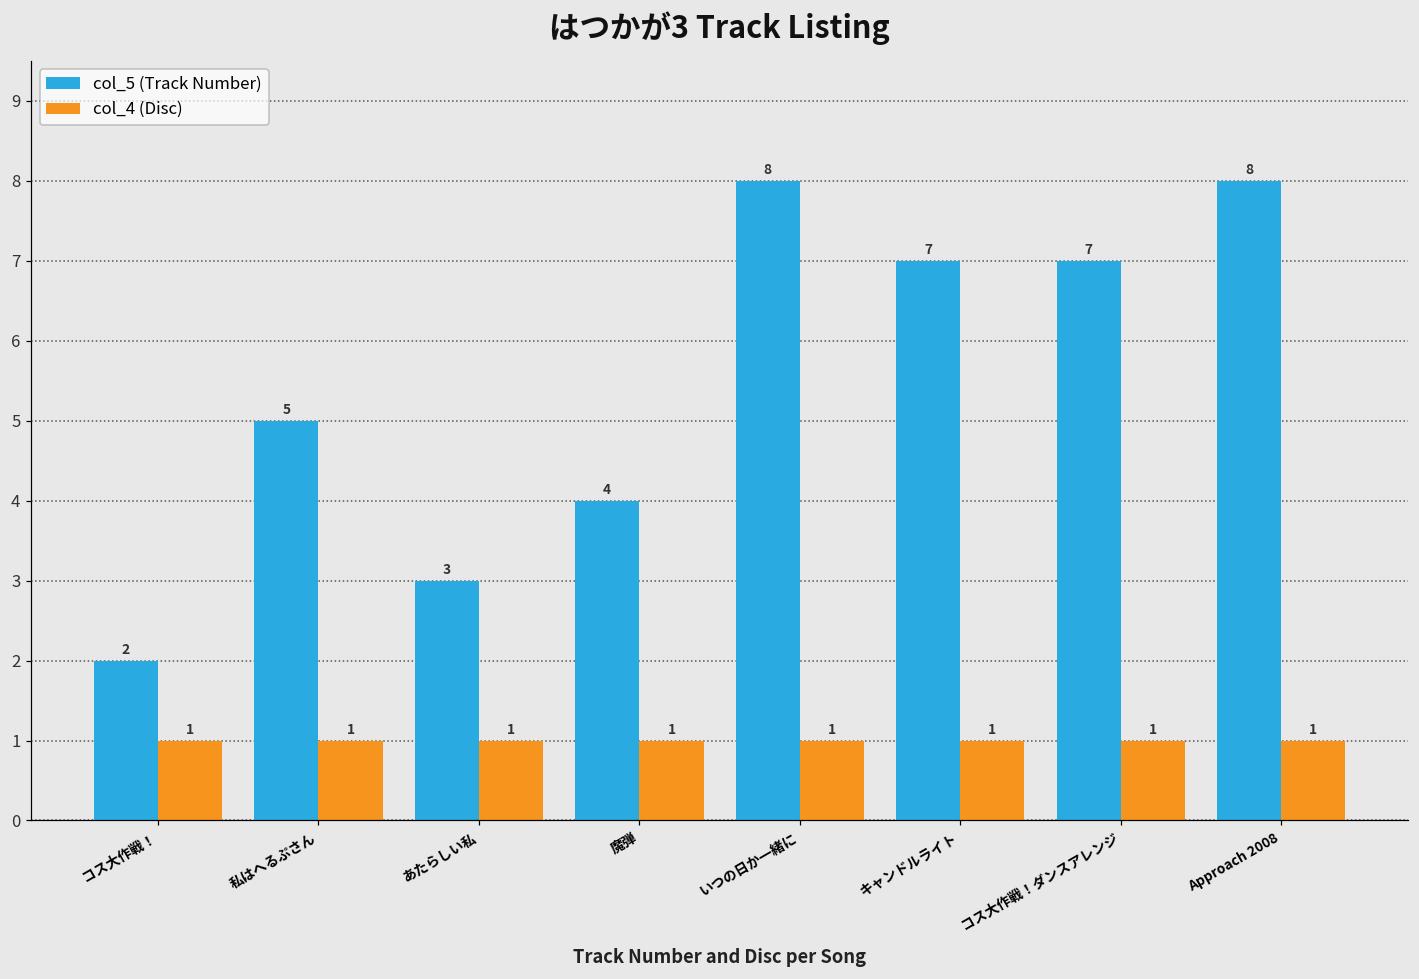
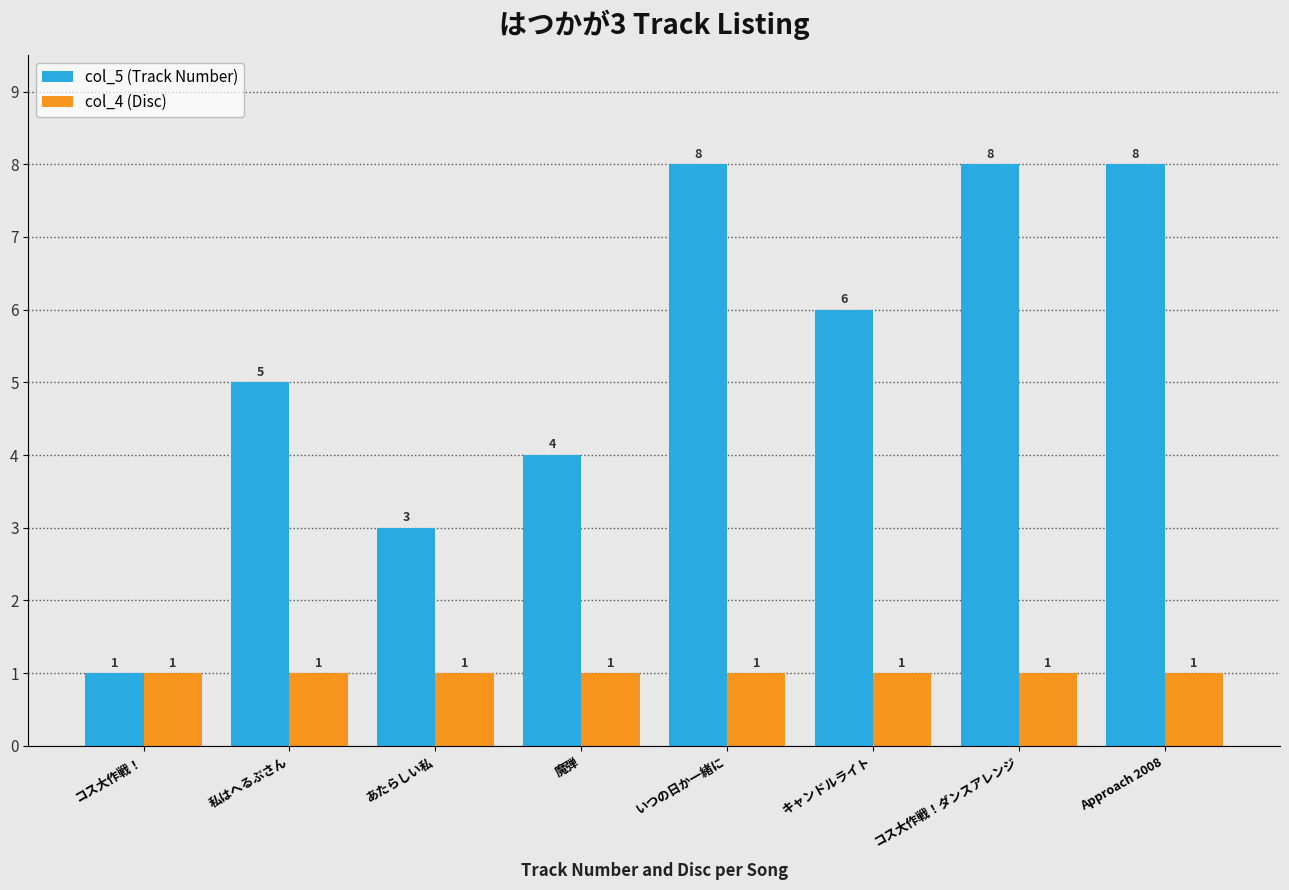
col_5 (Track Number), コス大作戦！: 2 -> 1
col_5 (Track Number), キャンドルライト: 7 -> 6
col_5 (Track Number), コス大作戦！ダンスアレンジ: 7 -> 8
